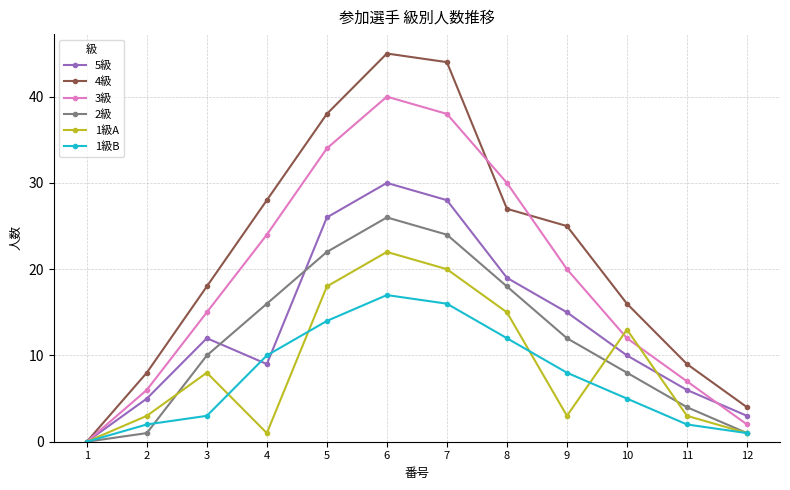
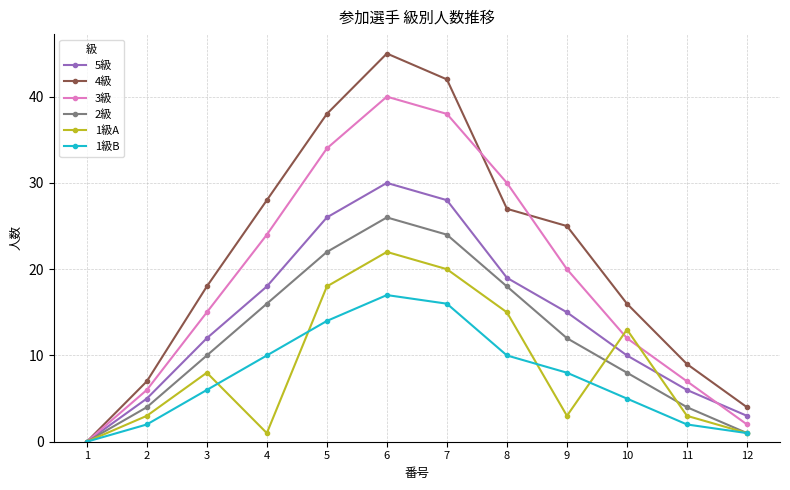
4級, 2: 8 -> 7
2級, 2: 1 -> 4
1級B, 3: 3 -> 6
5級, 4: 9 -> 18
4級, 7: 44 -> 42
1級B, 8: 12 -> 10
